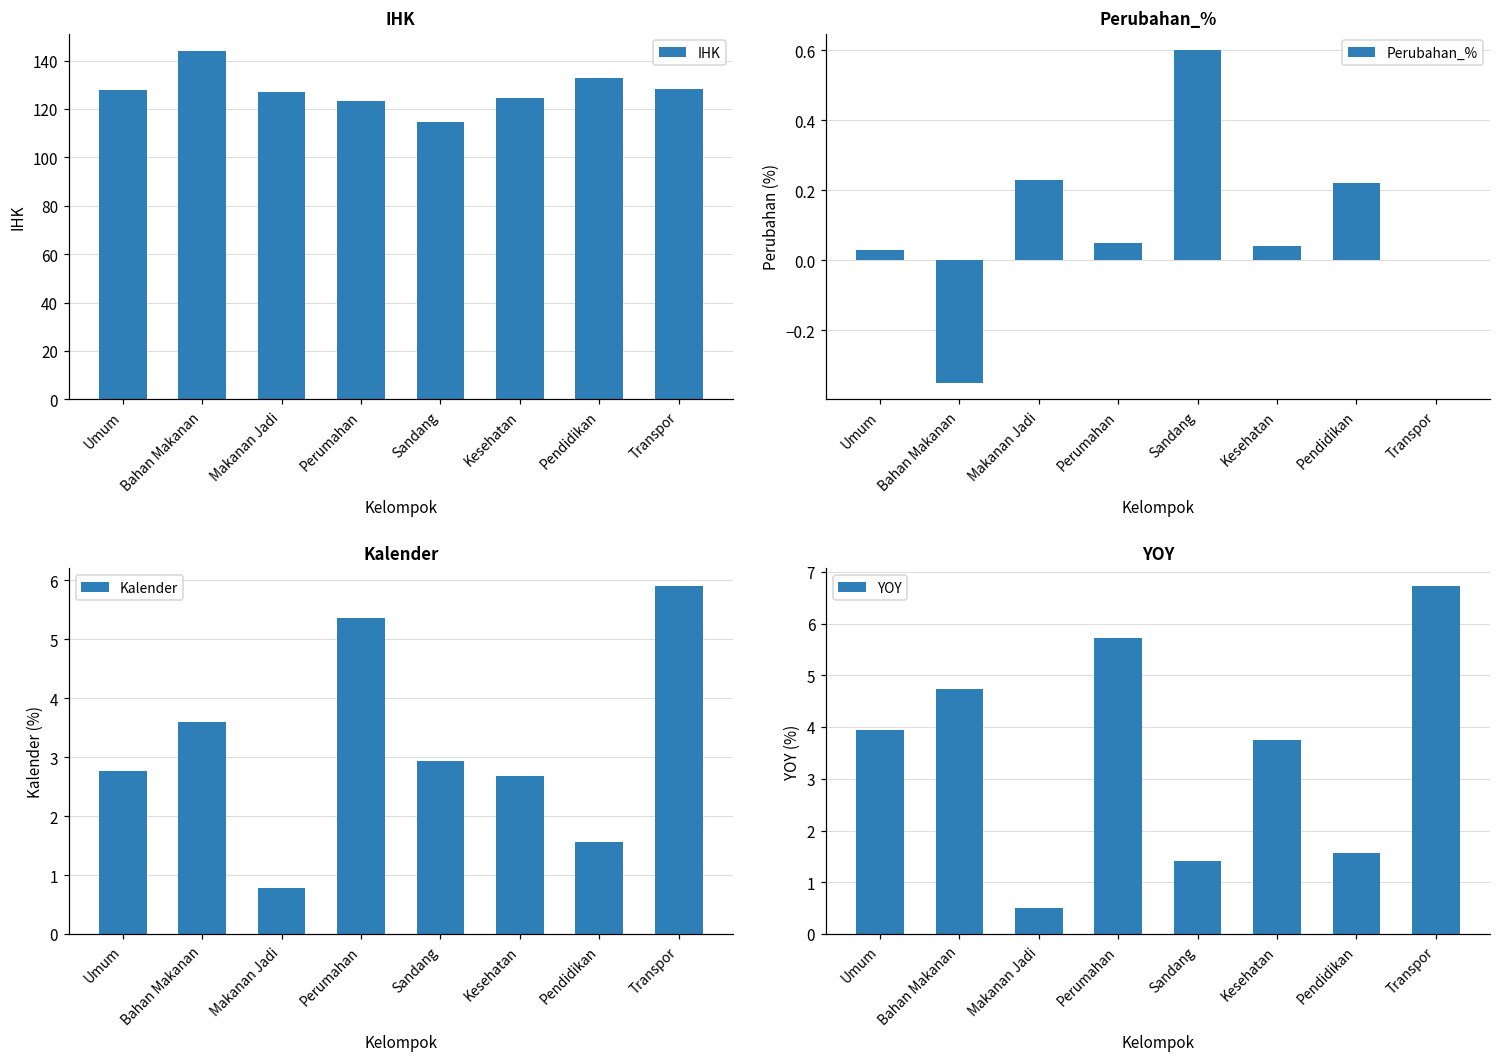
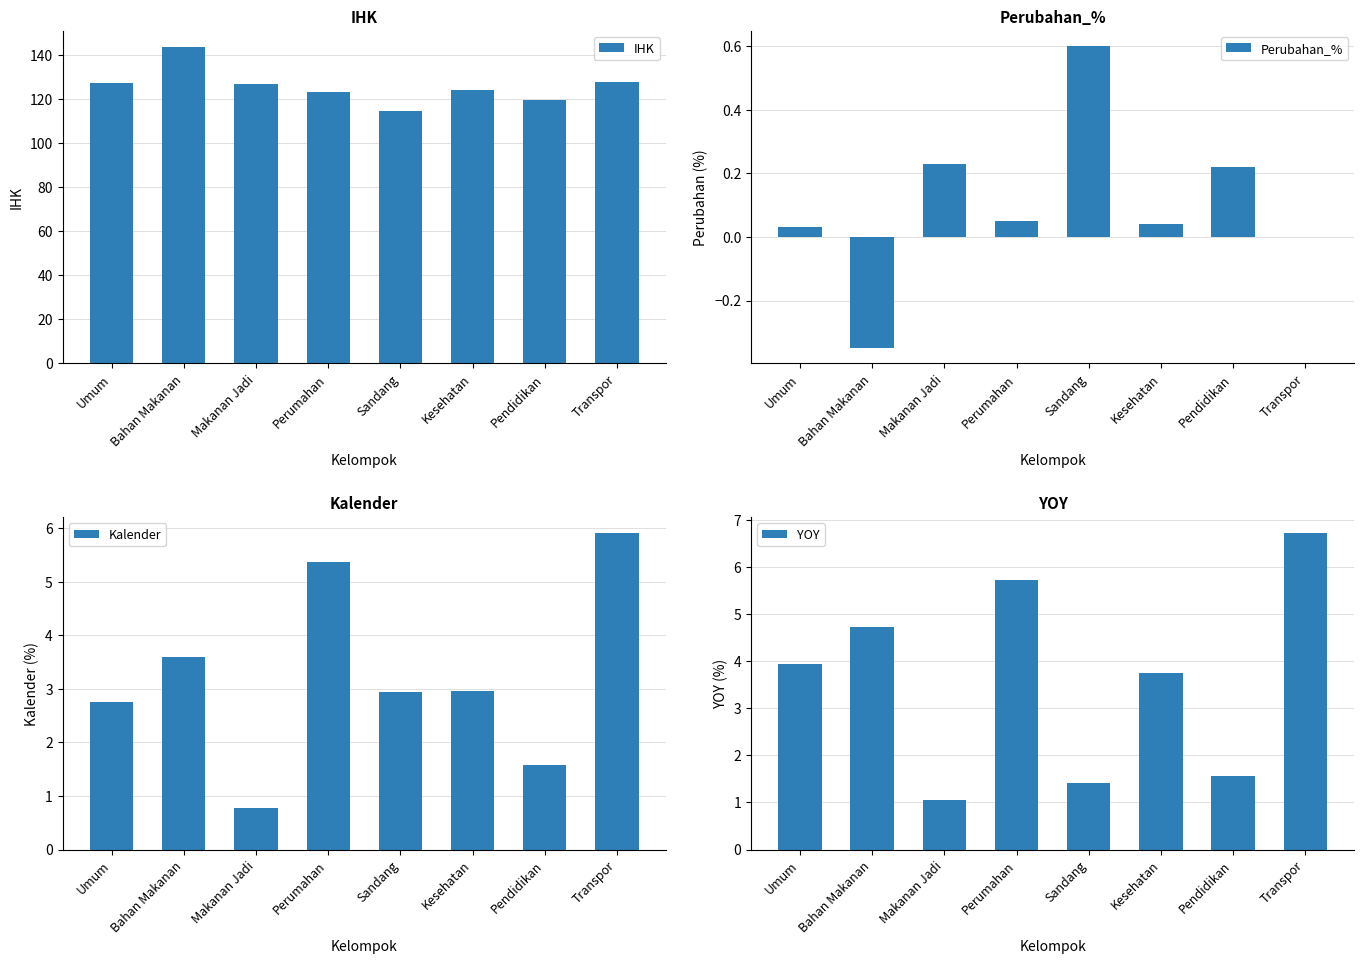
IHK, Pendidikan: 133 -> 120
Kalender, Kesehatan: 2.7 -> 3.0
YOY, Makanan Jadi: 0.5 -> 1.1
